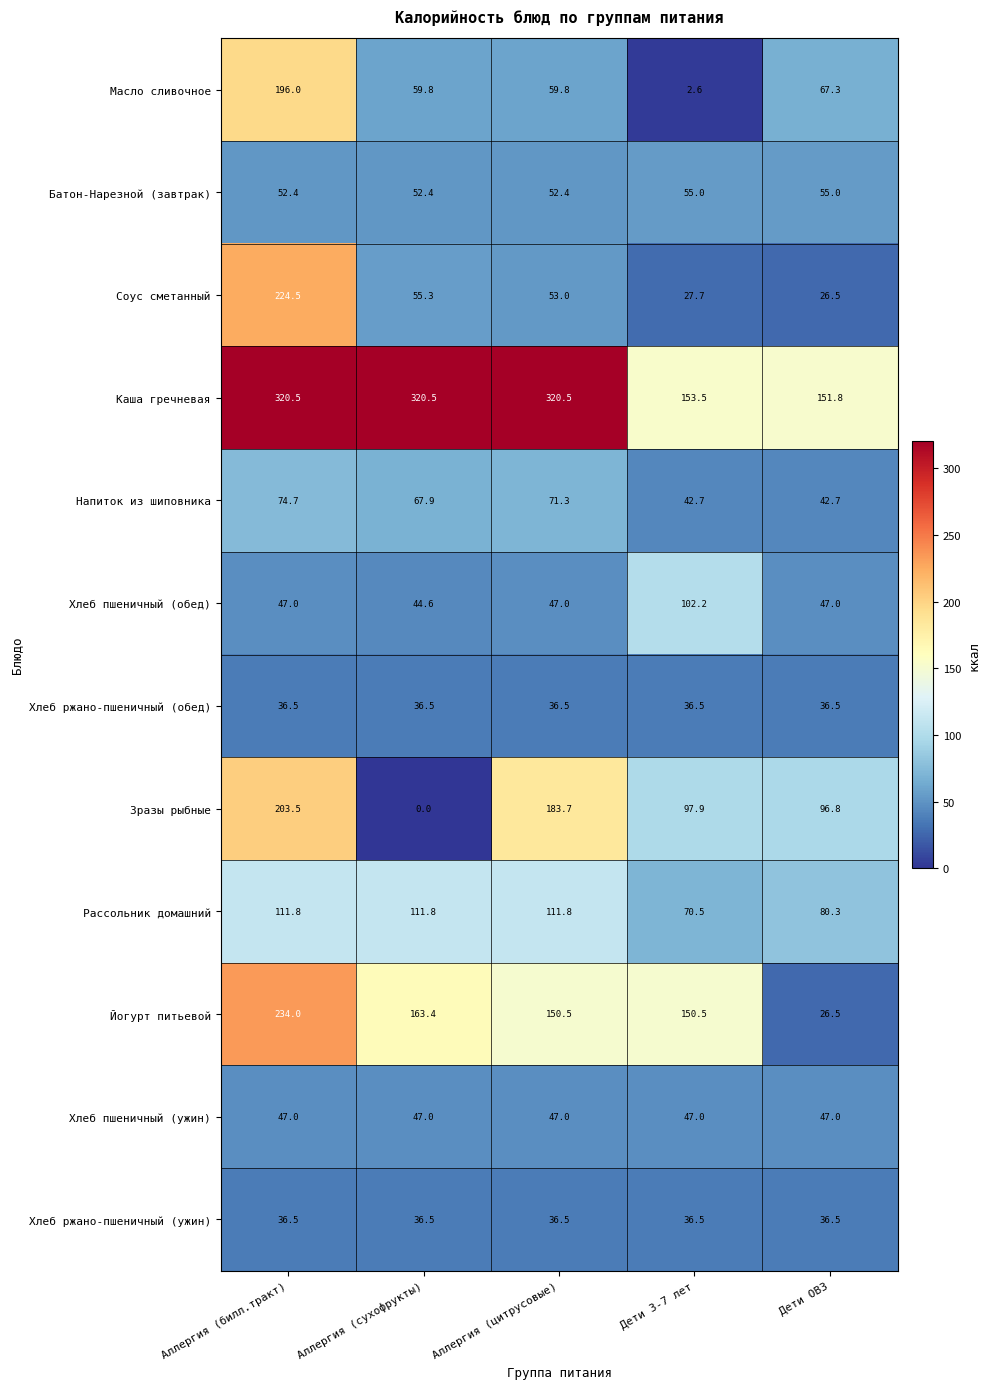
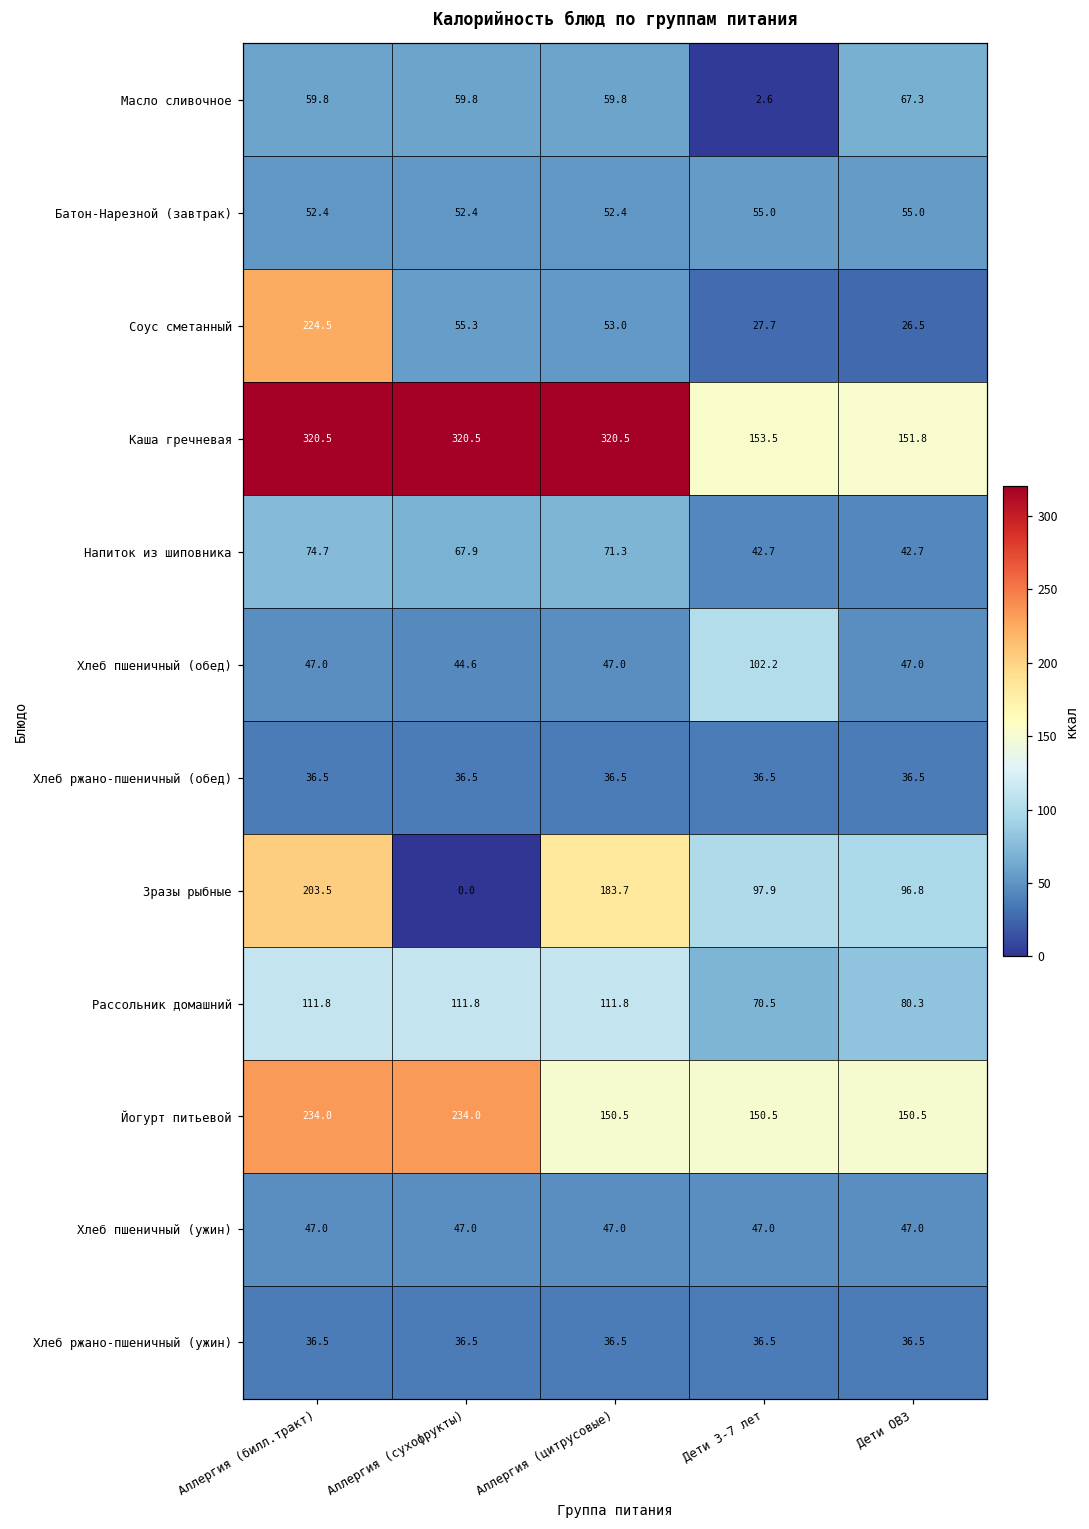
Масло сливочное, Аллергия (билл.тракт): 196.0 -> 59.8
Йогурт питьевой, Аллергия (сухофрукты): 163.4 -> 234.0
Йогурт питьевой, Дети ОВЗ: 26.5 -> 150.5
